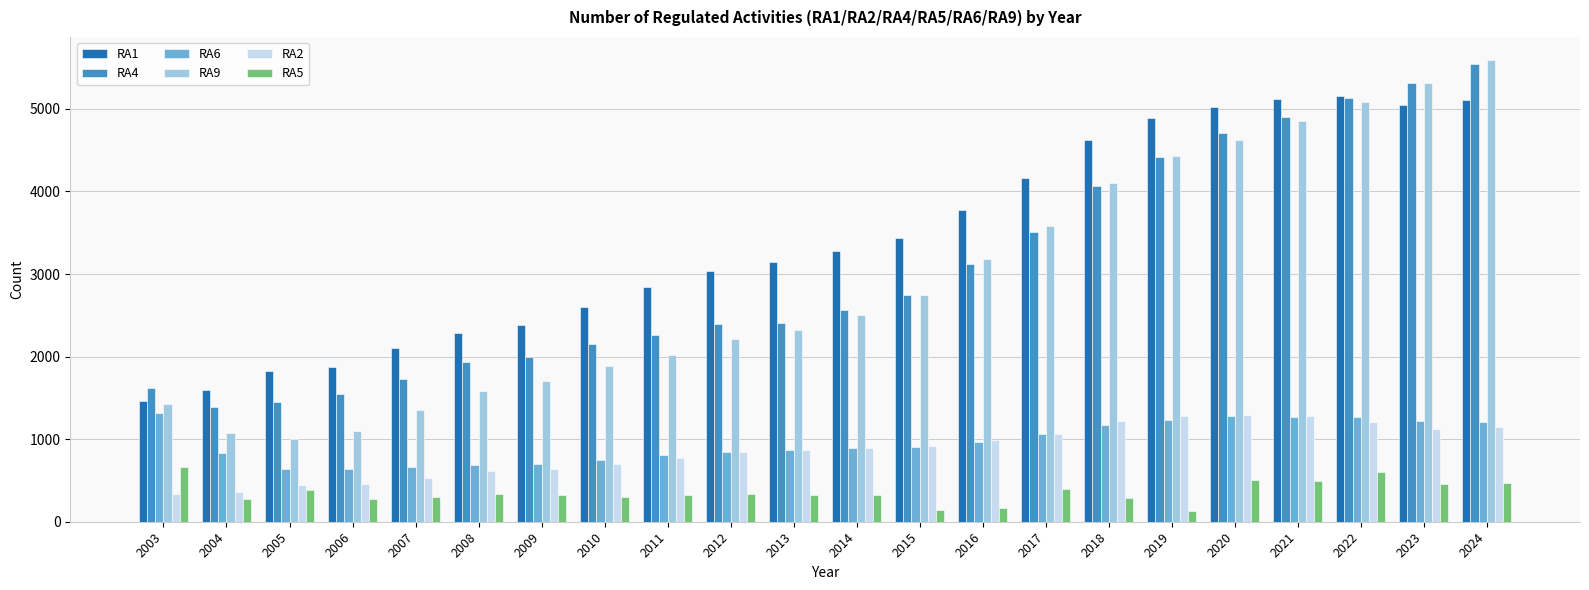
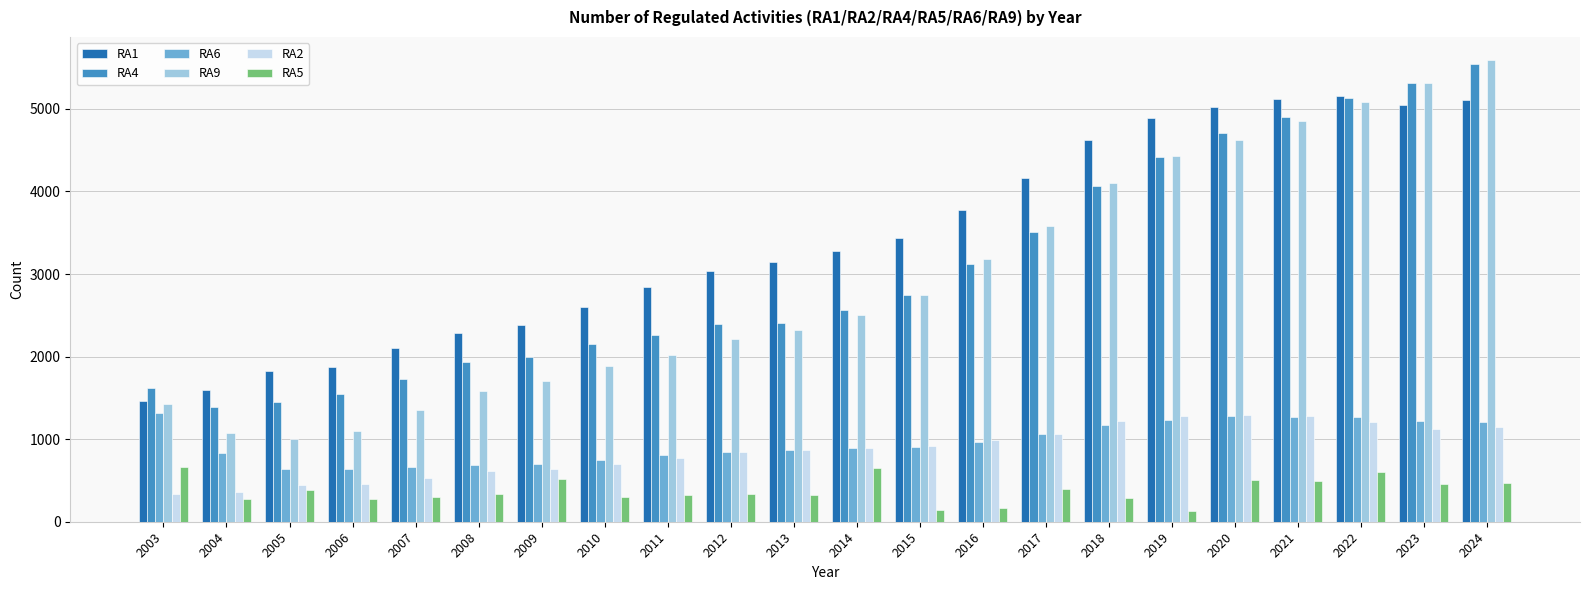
RA5, 2009: 300 -> 500
RA5, 2014: 300 -> 700
